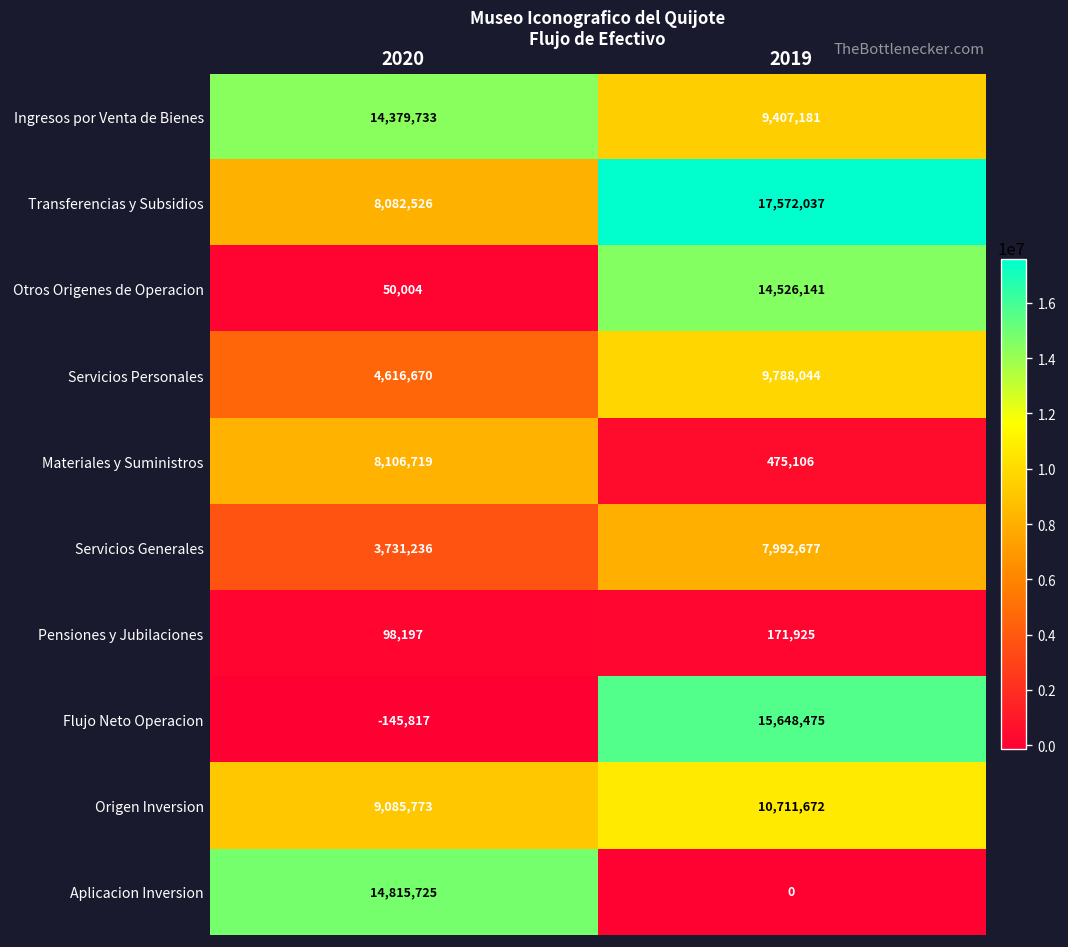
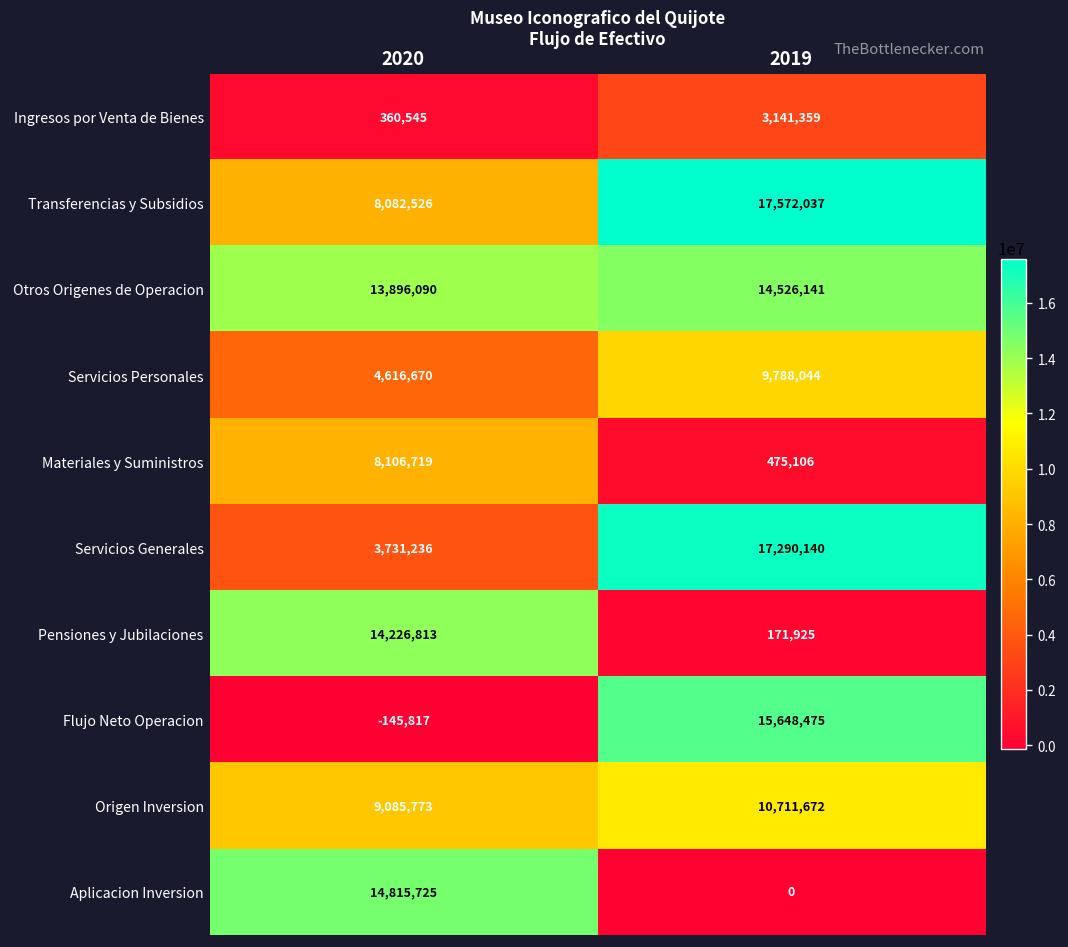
Ingresos por Venta de Bienes, 2020: 14,379,733 -> 360,545
Ingresos por Venta de Bienes, 2019: 9,407,181 -> 3,141,359
Otros Origenes de Operacion, 2020: 50,004 -> 13,896,090
Servicios Generales, 2019: 7,992,677 -> 17,290,140
Pensiones y Jubilaciones, 2020: 98,197 -> 14,226,813
